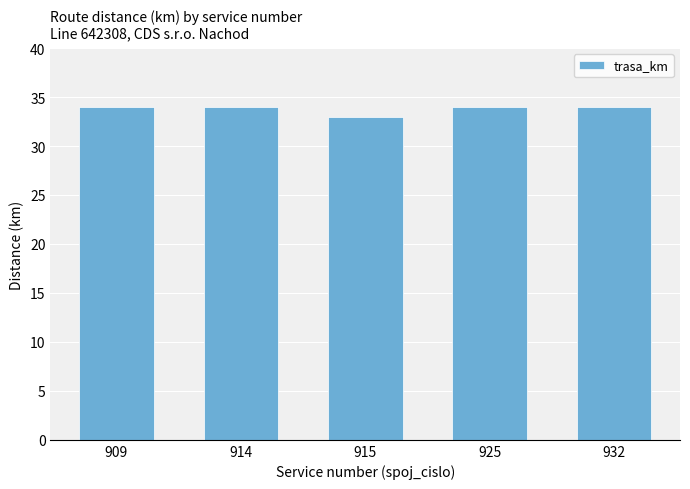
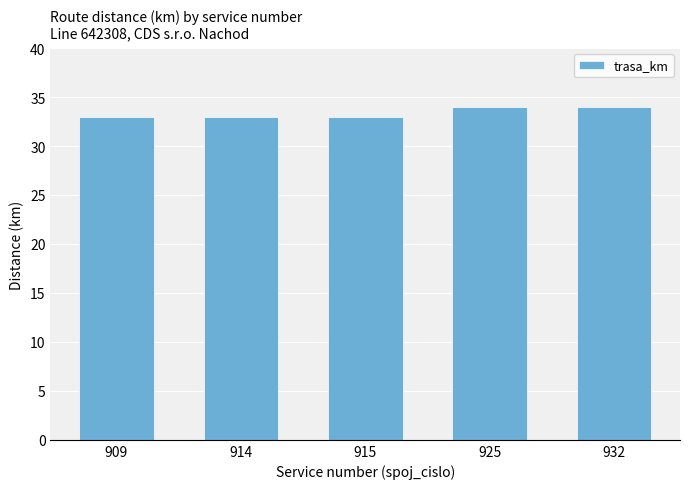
909: 34 -> 33
914: 34 -> 33
